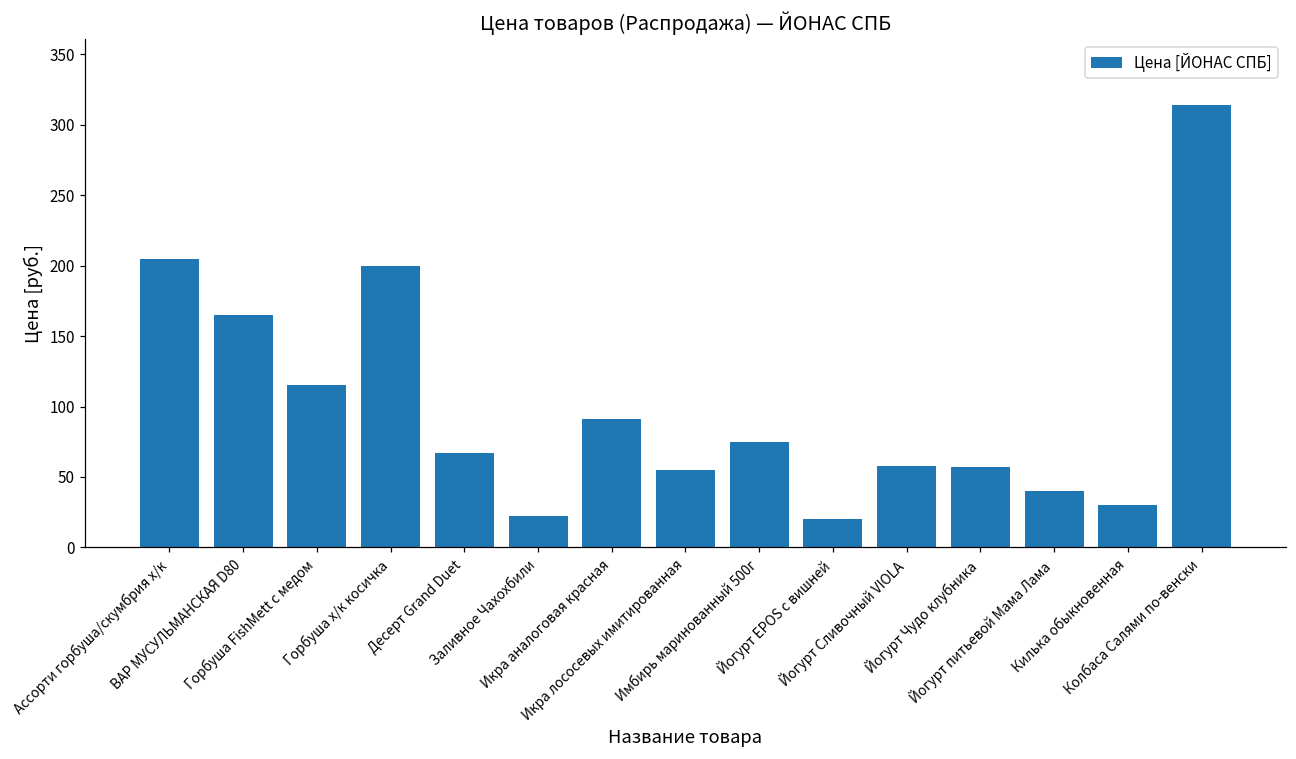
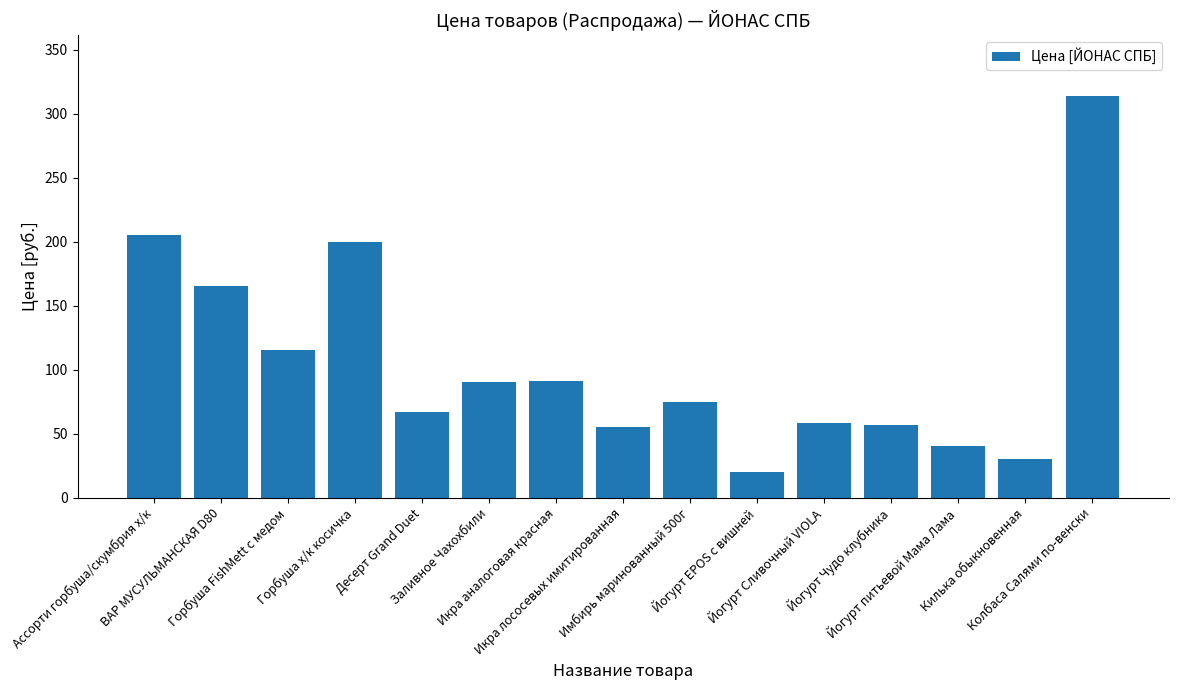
Заливное Чахохбили: 22 -> 90
